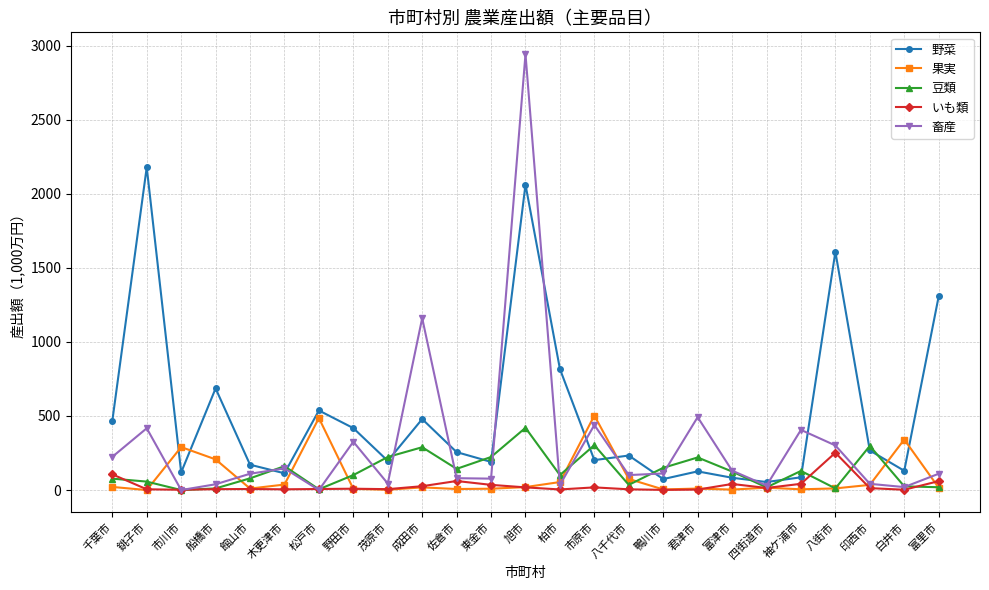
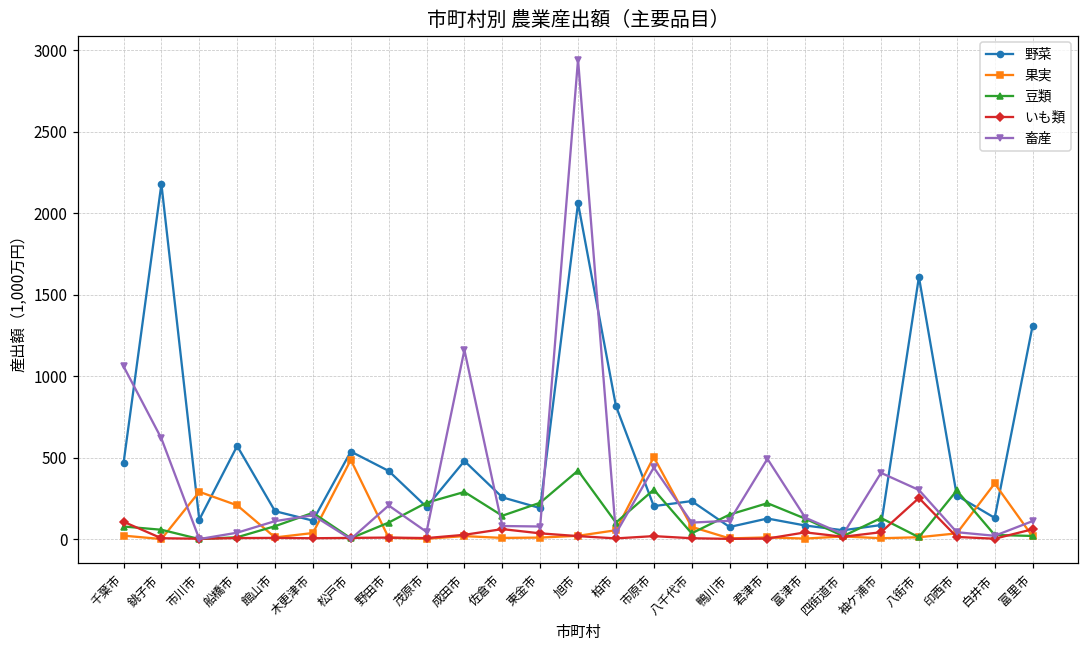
畜産, 千葉市: 220 -> 1060
畜産, 銚子市: 420 -> 620
野菜, 船橋市: 690 -> 570
畜産, 野田市: 330 -> 210
